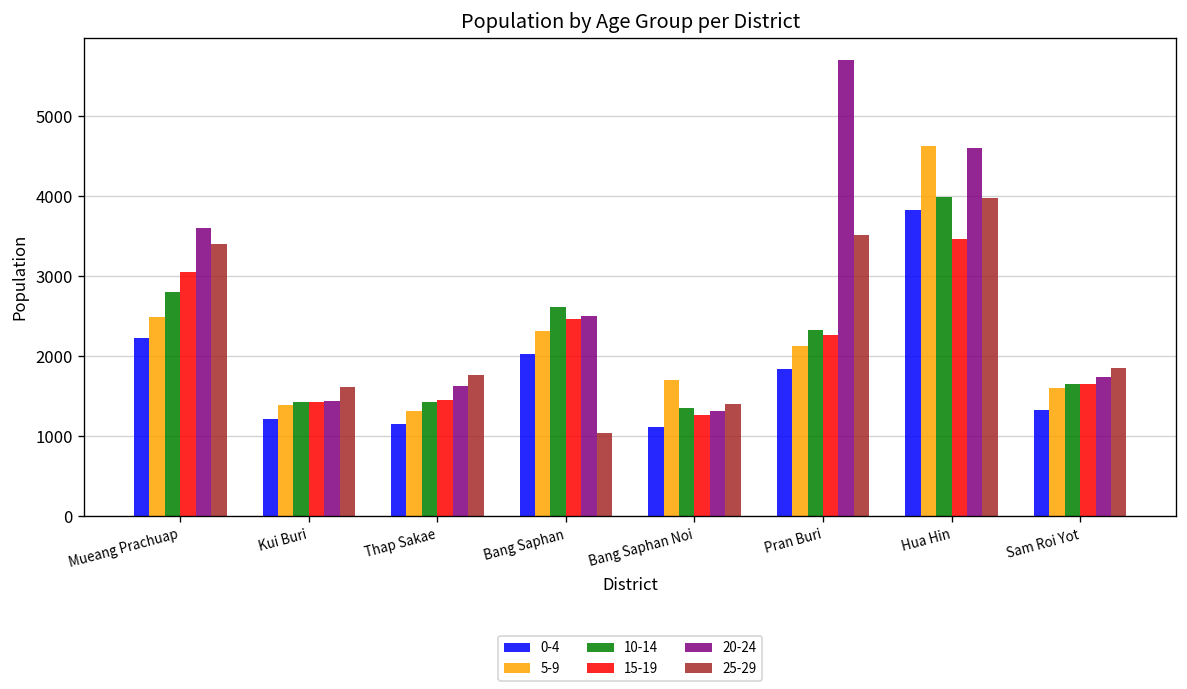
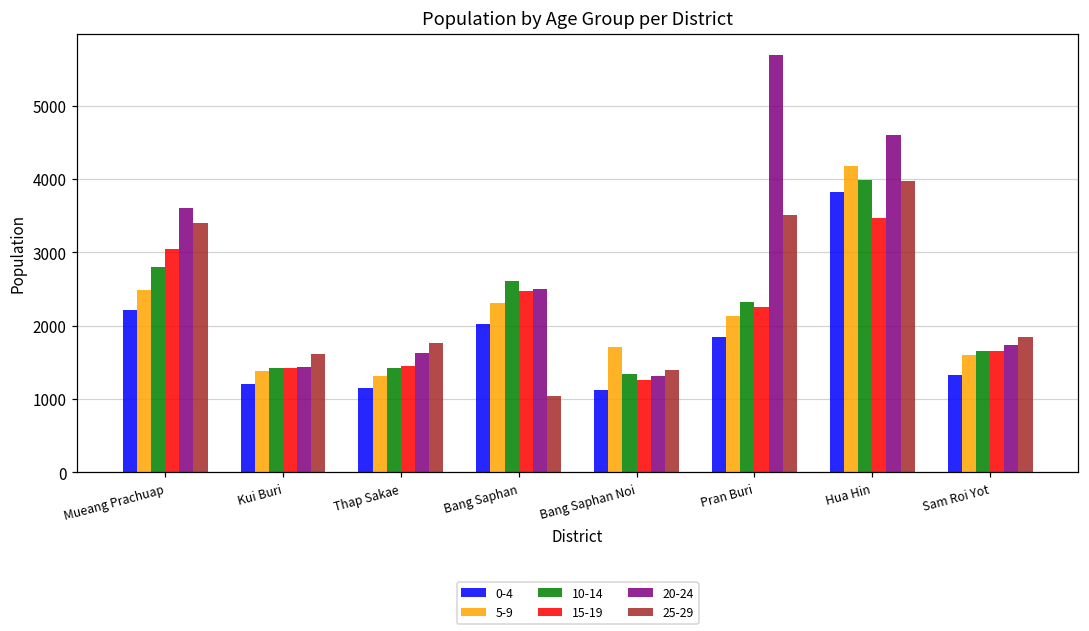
5-9, Hua Hin: 4600 -> 4200
